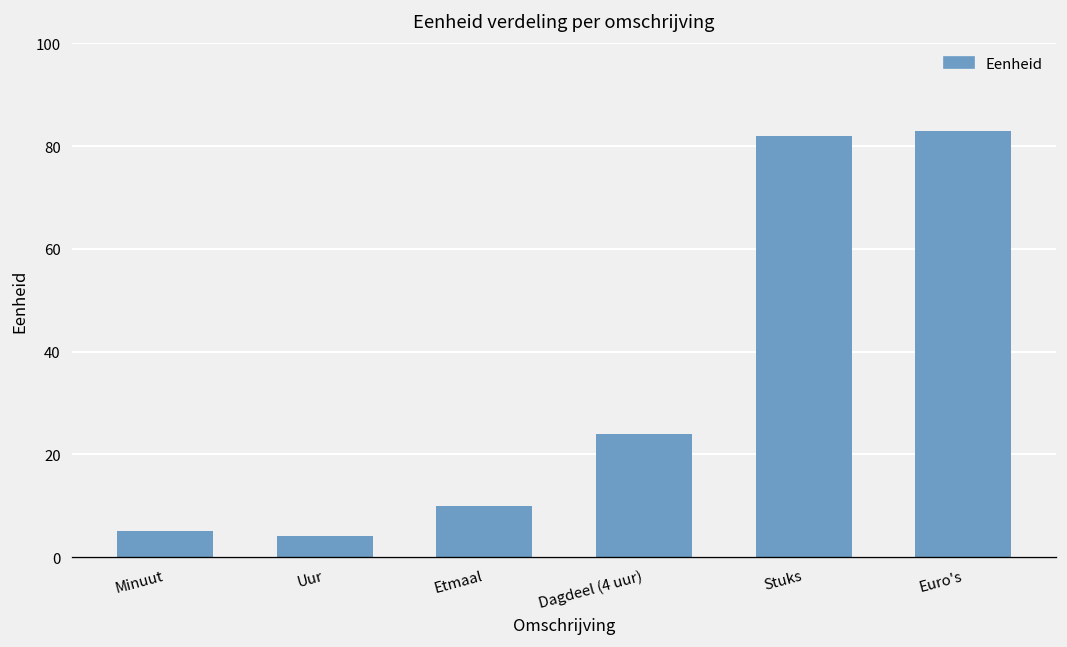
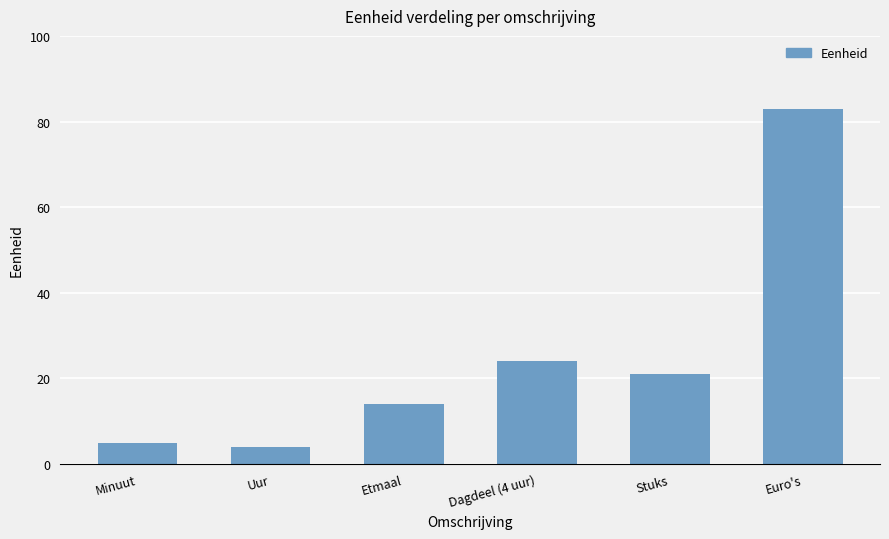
Etmaal: 10 -> 14
Stuks: 82 -> 21
